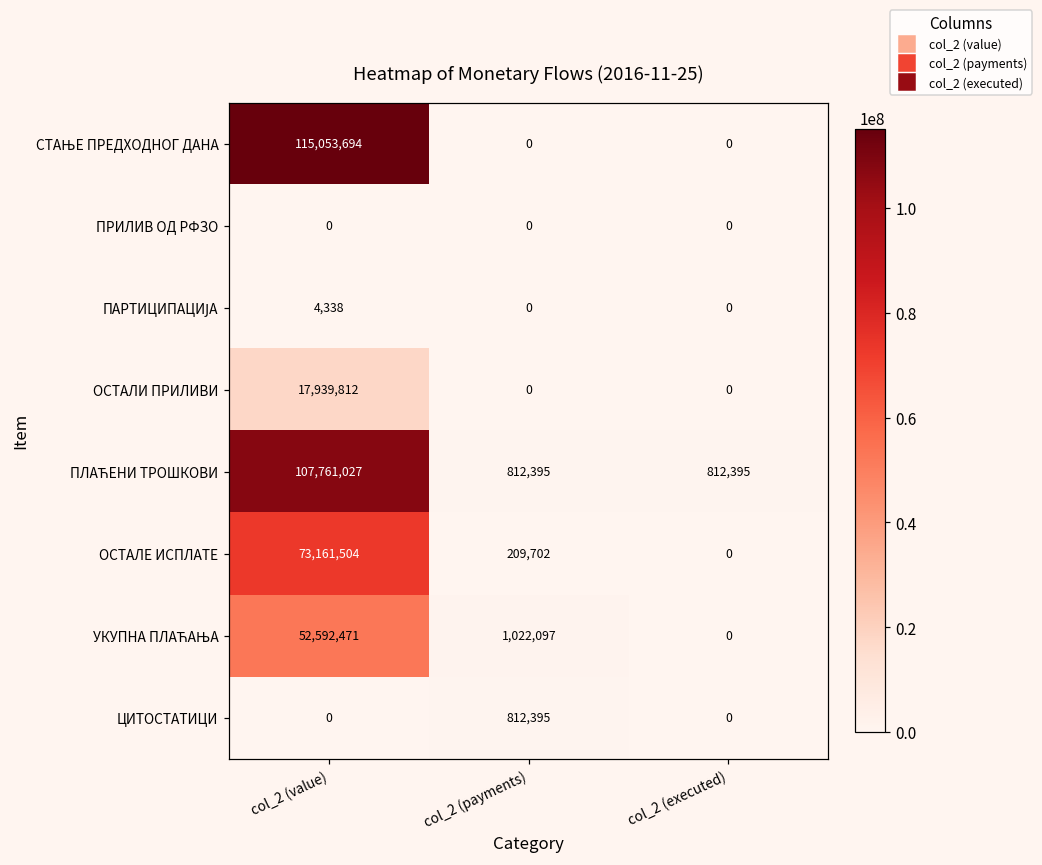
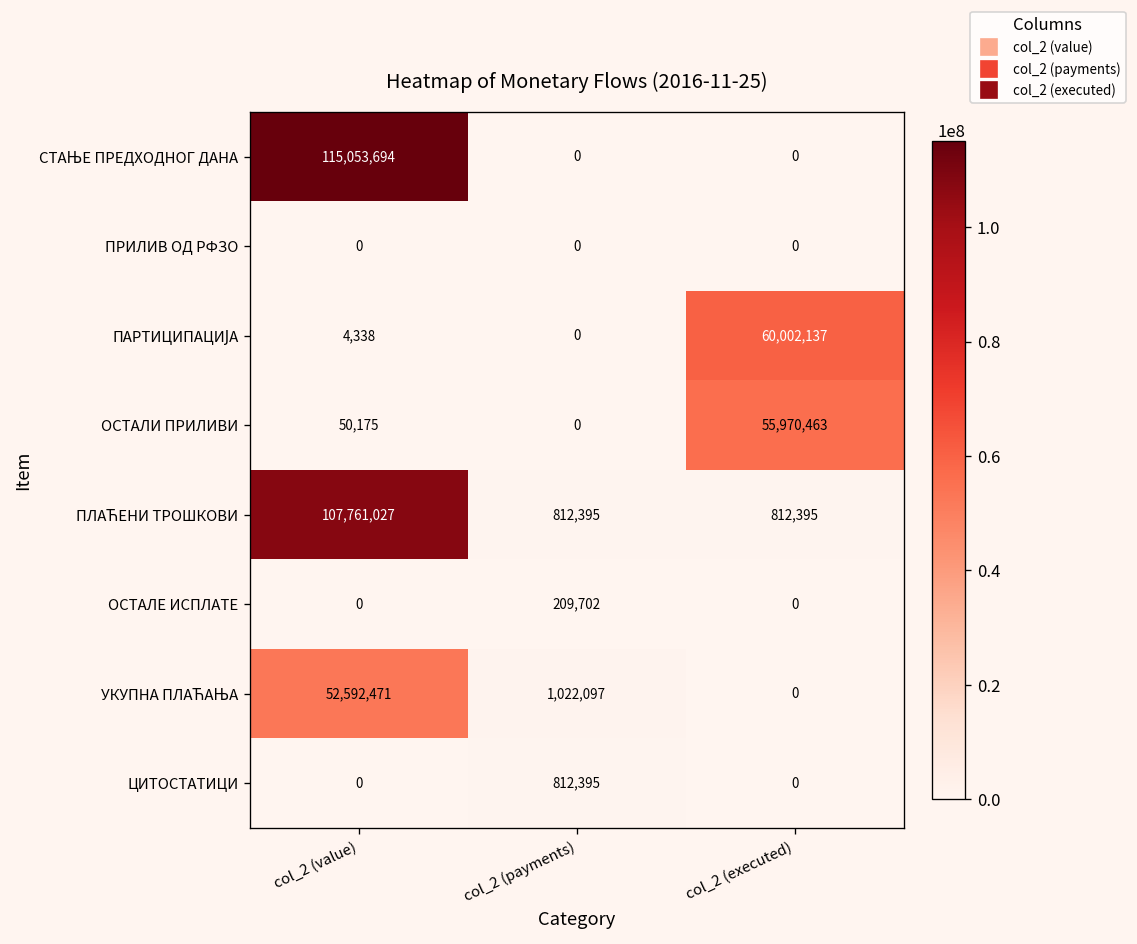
ПАРТИЦИПАЦИЈА, col_2 (executed): 0 -> 60,002,137
ОСТАЛИ ПРИЛИВИ, col_2 (value): 17,939,812 -> 50,175
ОСТАЛИ ПРИЛИВИ, col_2 (executed): 0 -> 55,970,463
ОСТАЛЕ ИСПЛАТЕ, col_2 (value): 73,161,504 -> 0
